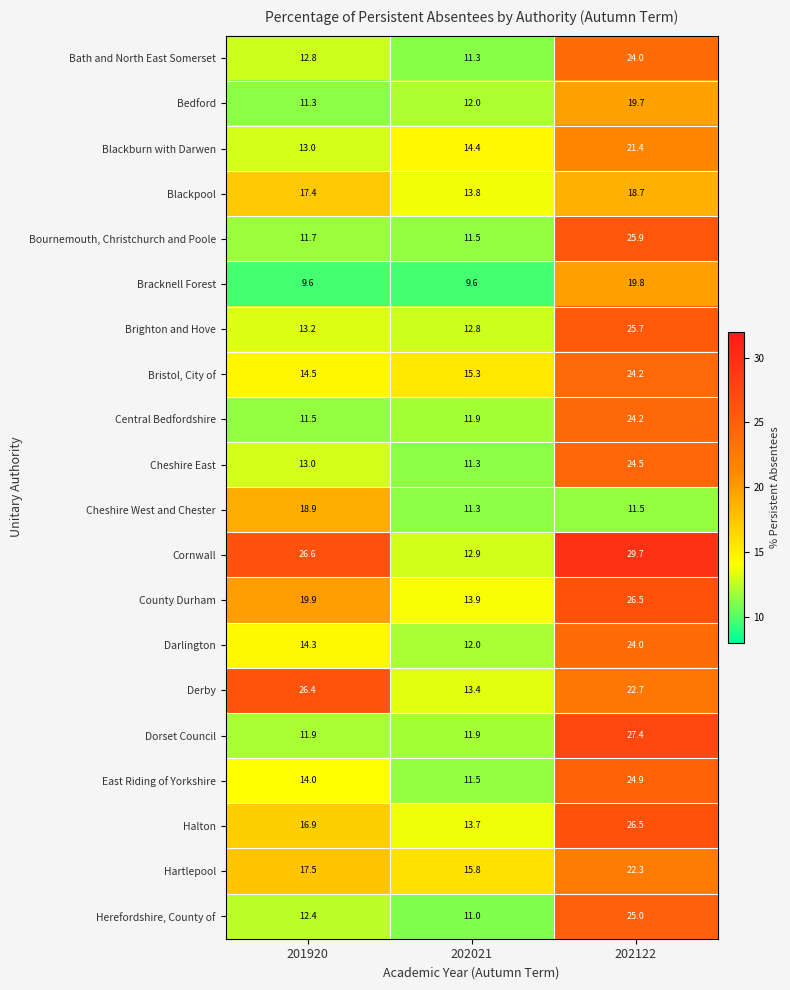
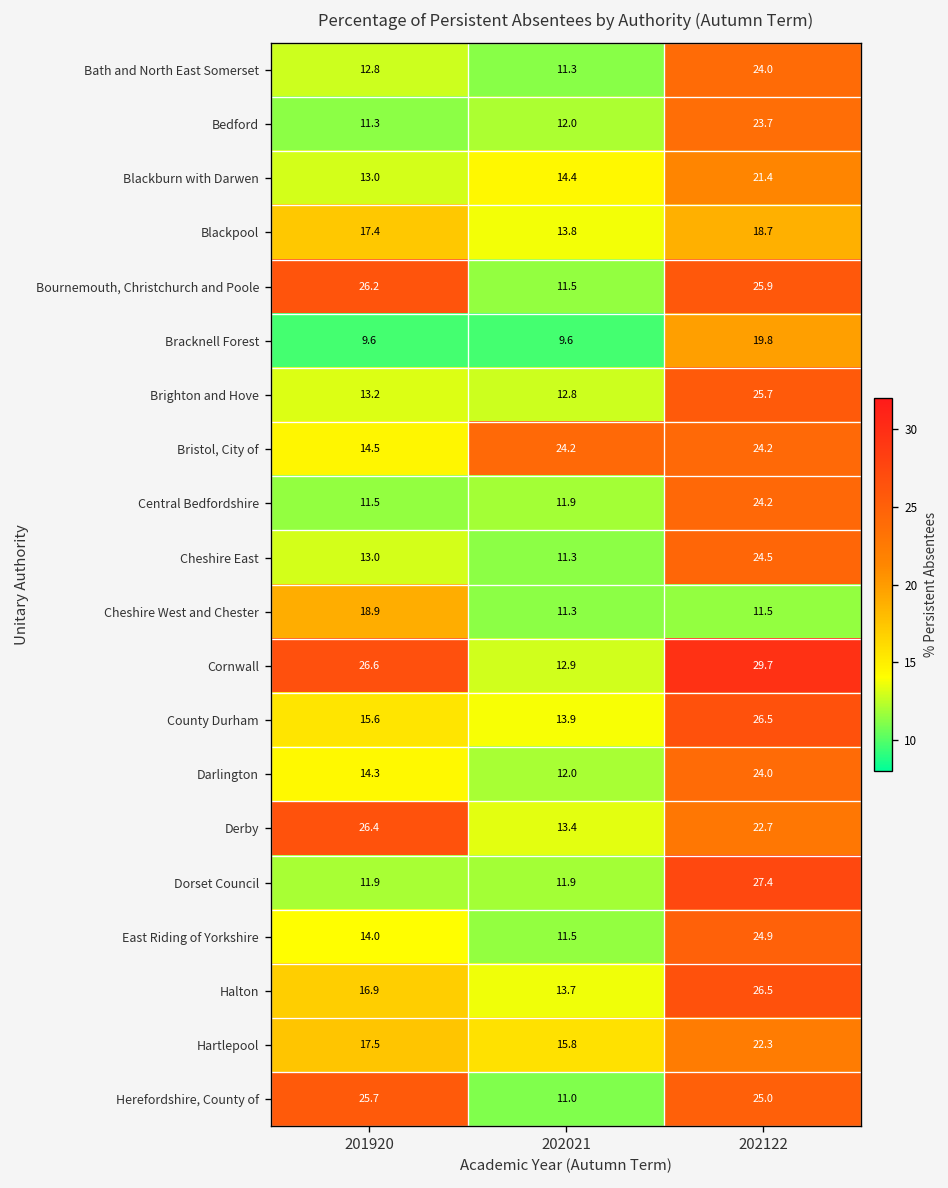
Bedford, 202122: 19.7 -> 23.7
Bournemouth, Christchurch and Poole, 201920: 11.7 -> 26.2
Bristol, City of, 202021: 15.3 -> 24.2
County Durham, 201920: 19.9 -> 15.6
Herefordshire, County of, 201920: 12.4 -> 25.7
